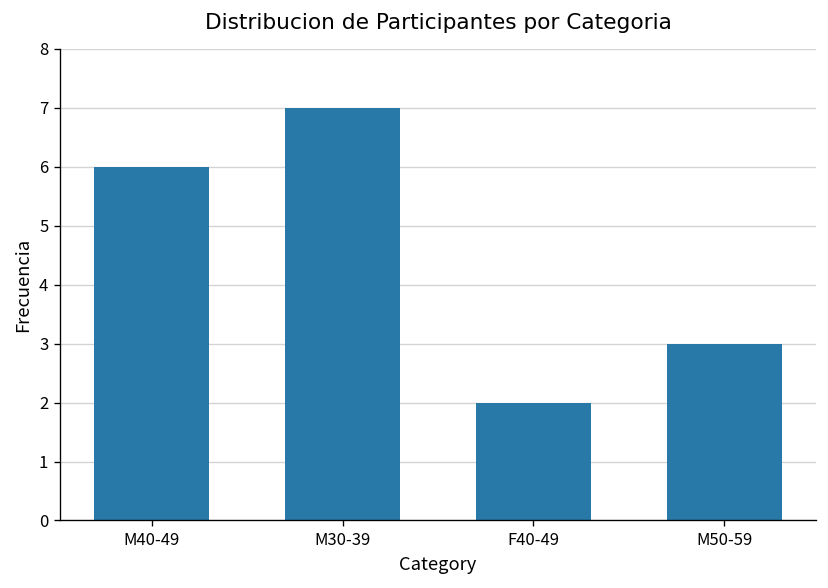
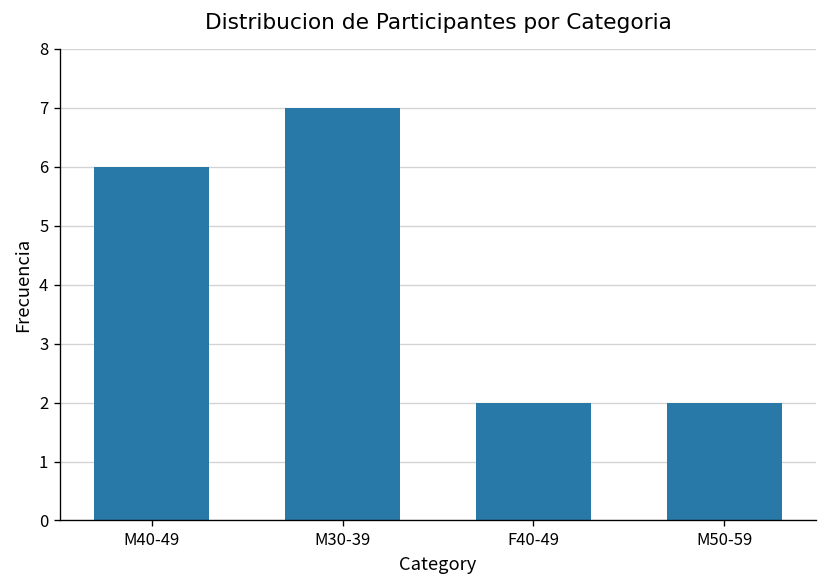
M50-59: 3 -> 2
